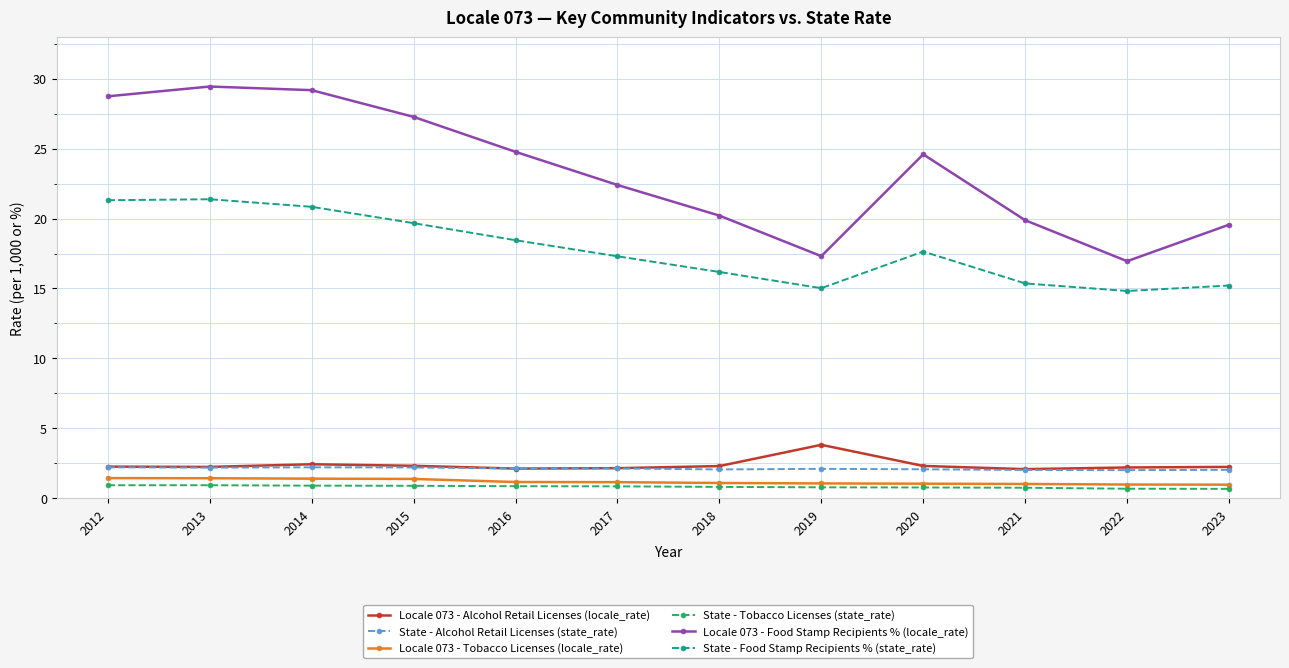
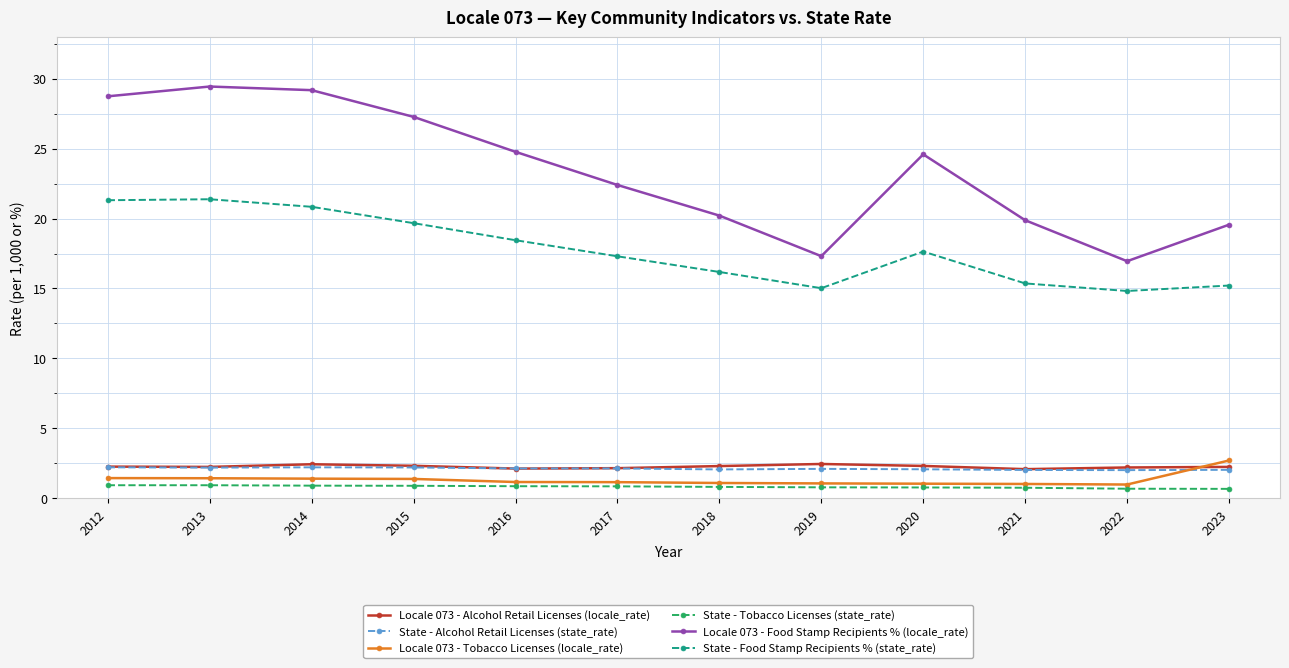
Locale 073 - Alcohol Retail Licenses (locale_rate), 2019: 3.8 -> 2.5
Locale 073 - Tobacco Licenses (locale_rate), 2023: 1.0 -> 2.7
